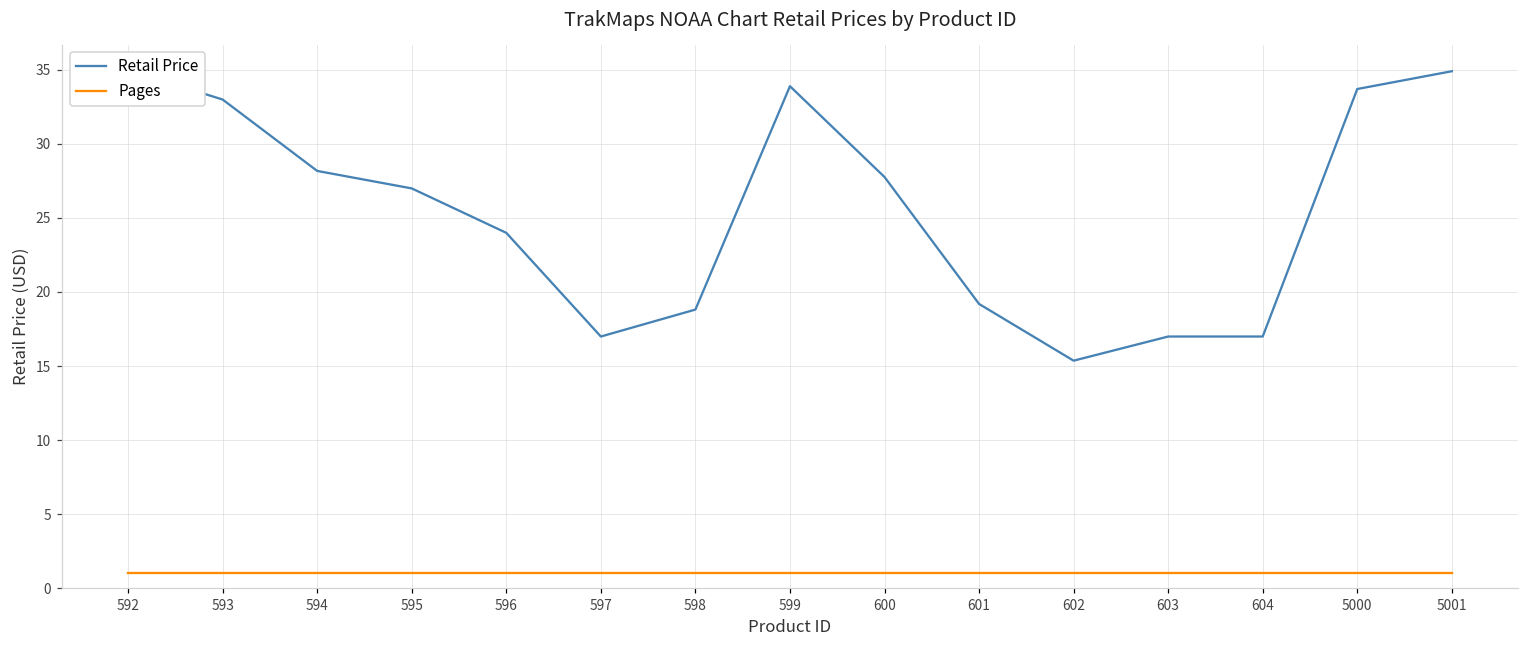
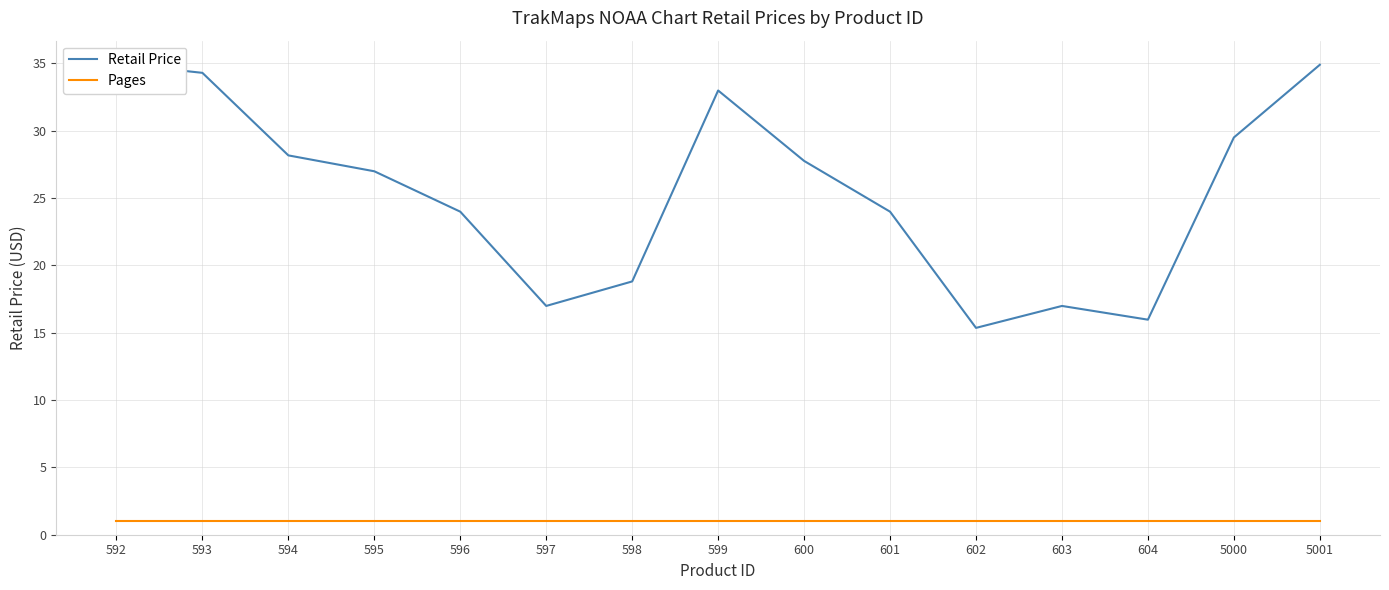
Retail Price, 593: 33.0 -> 34.3
Retail Price, 599: 33.9 -> 33.0
Retail Price, 601: 19.2 -> 24.0
Retail Price, 604: 17.0 -> 16.0
Retail Price, 5000: 33.7 -> 29.5
